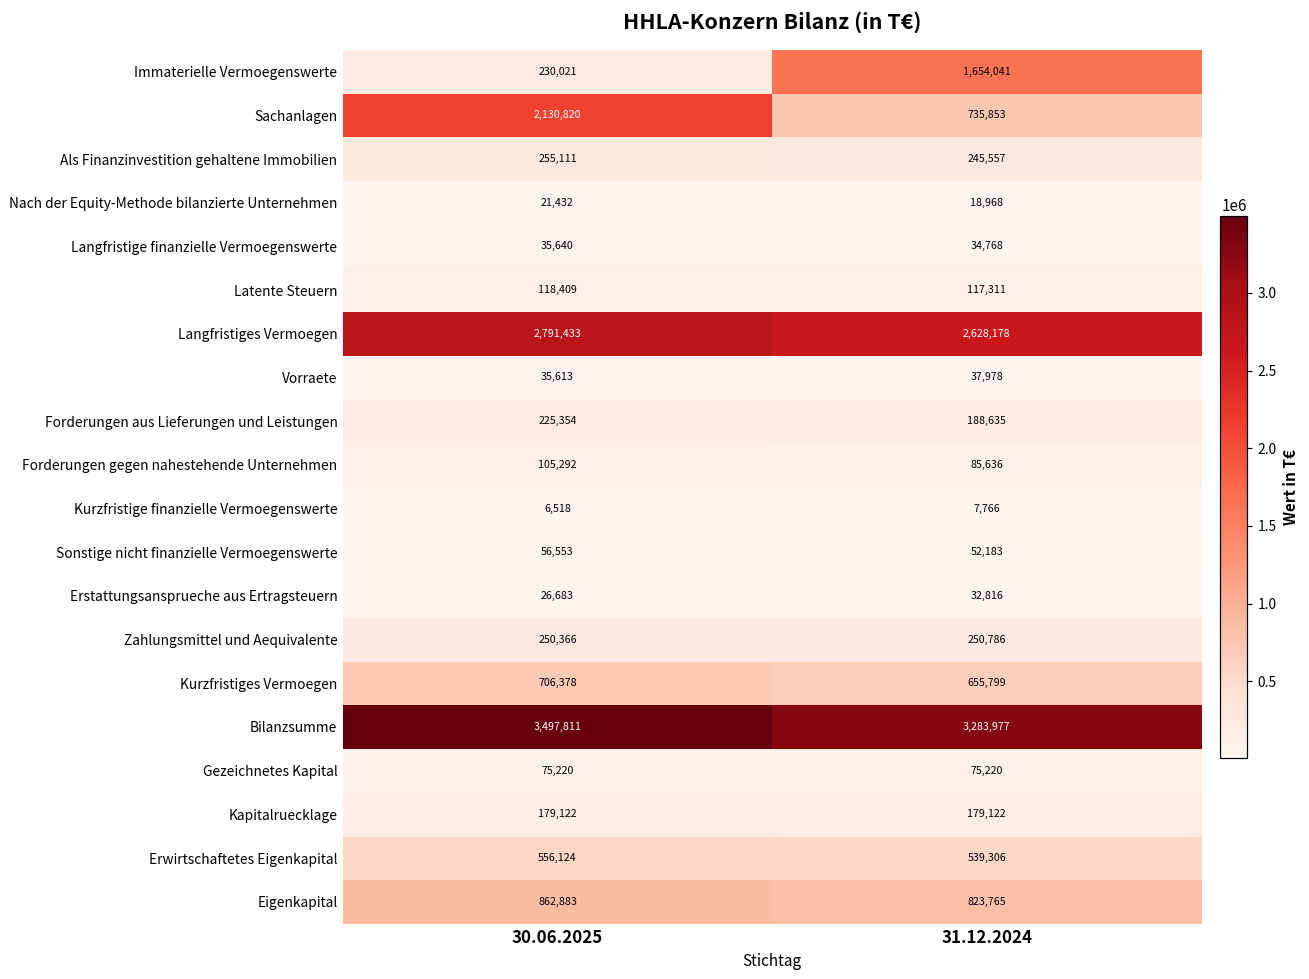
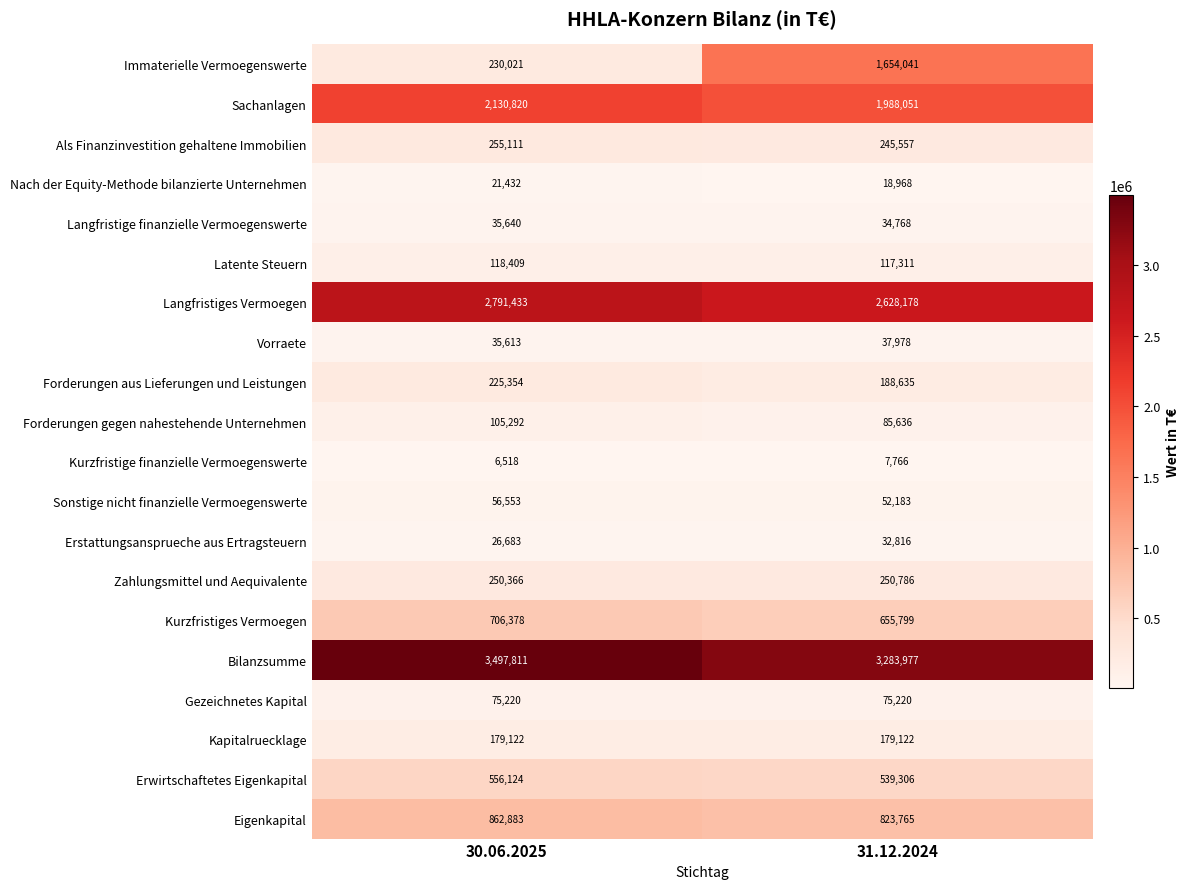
Sachanlagen, 31.12.2024: 735,853 -> 1,988,051
